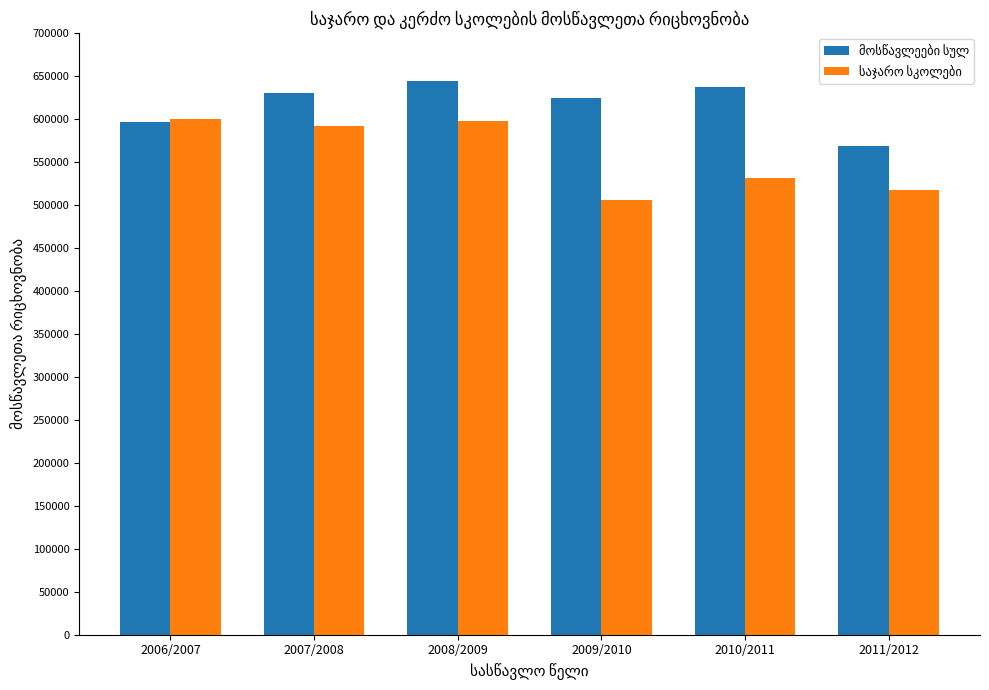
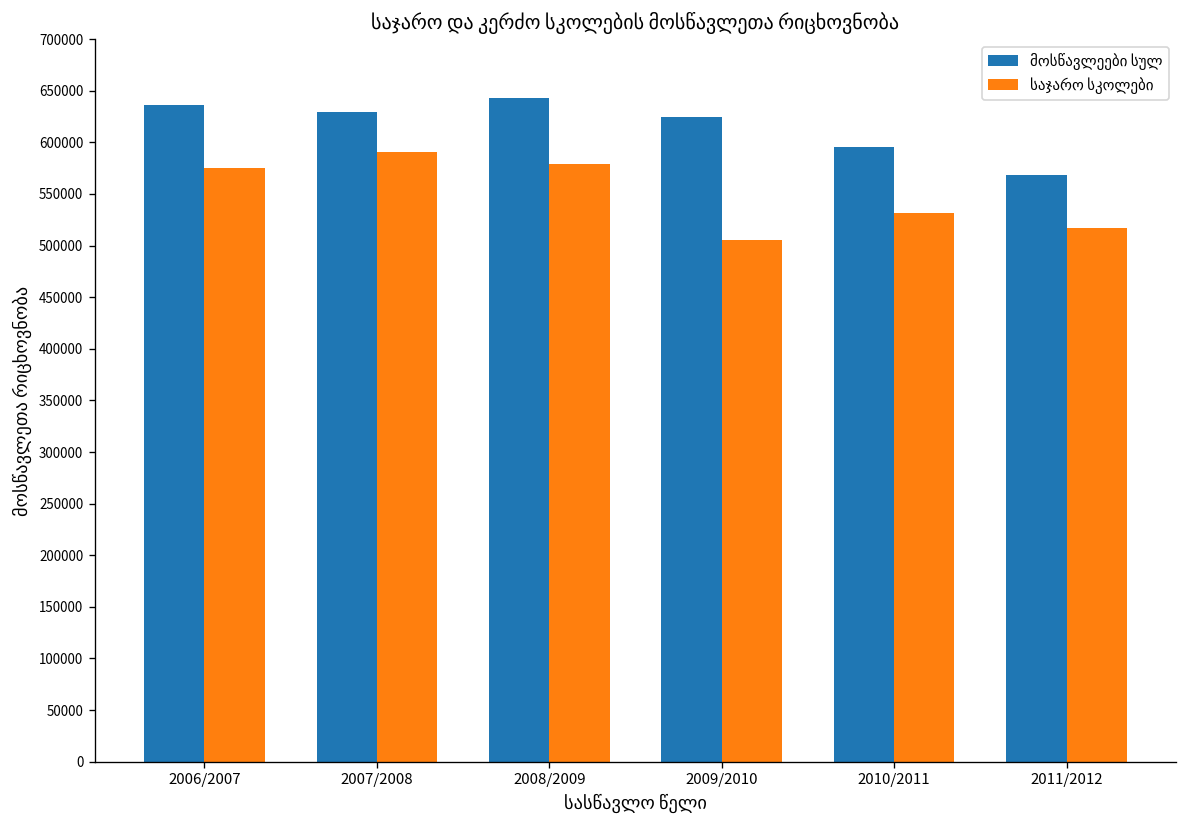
მოსწავლეები სულ, 2006/2007: 600000 -> 640000
საჯარო სკოლები, 2006/2007: 600000 -> 580000
საჯარო სკოლები, 2008/2009: 600000 -> 580000
მოსწავლეები სულ, 2010/2011: 640000 -> 600000
